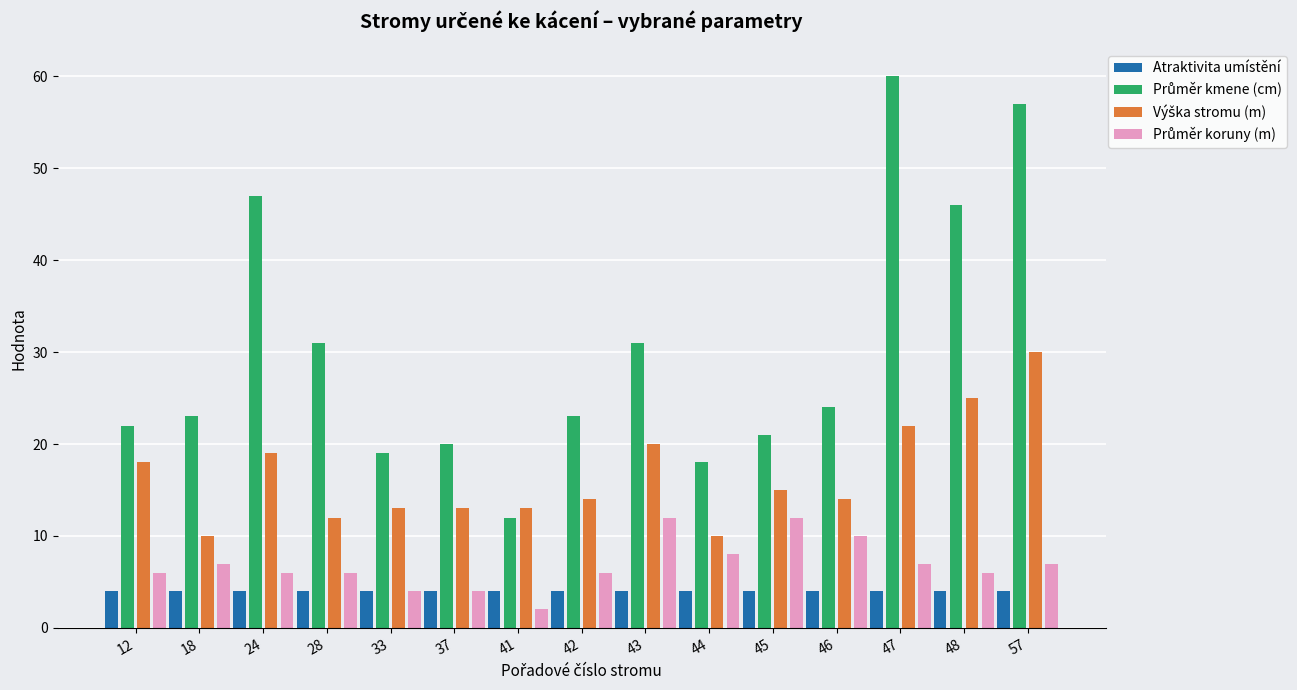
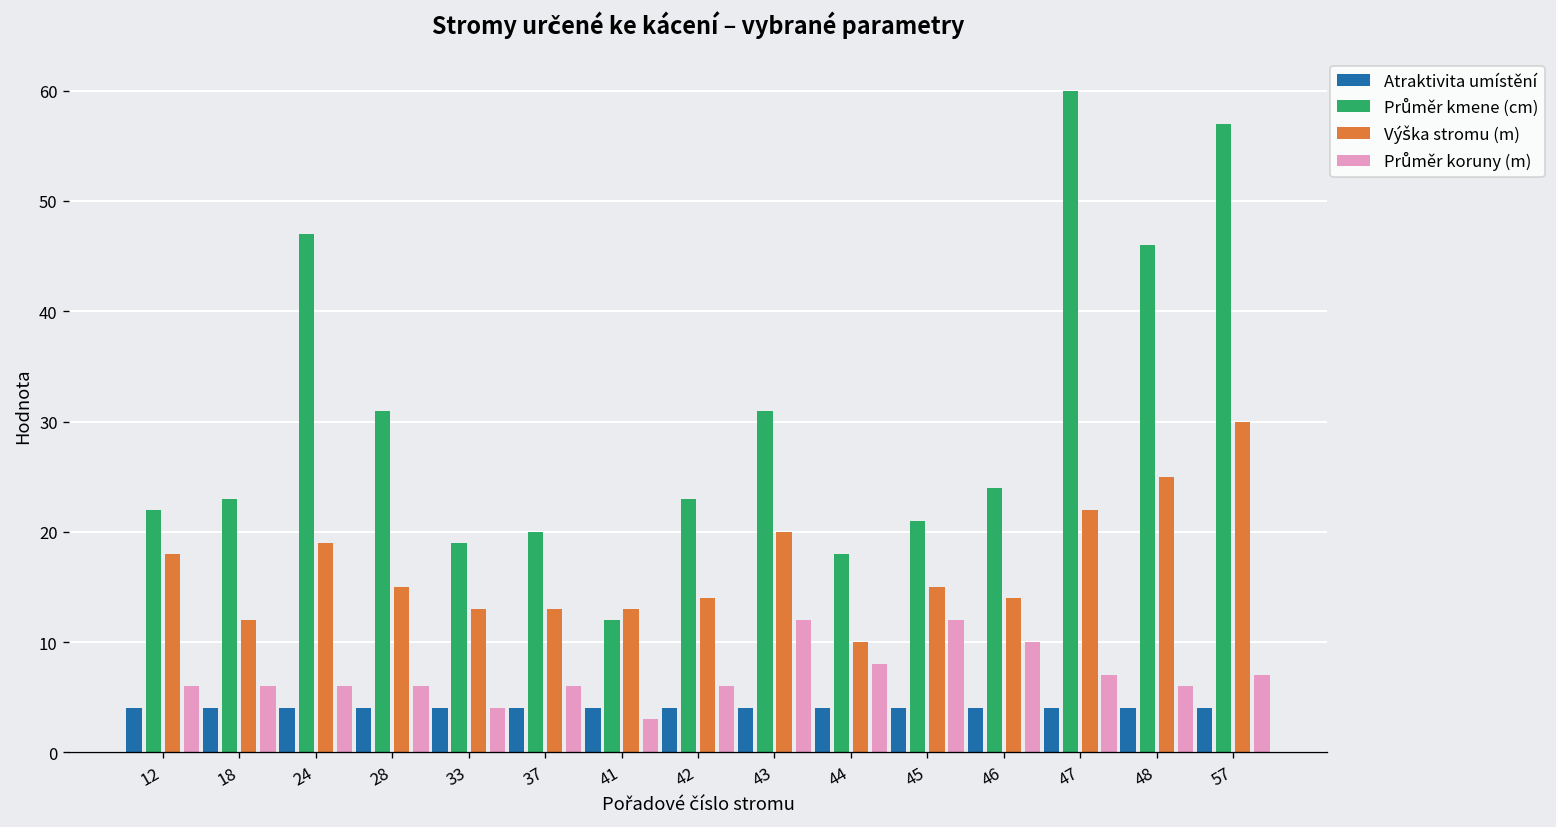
Výška stromu (m), 18: 10 -> 12
Průměr koruny (m), 18: 7 -> 6
Výška stromu (m), 28: 12 -> 15
Průměr koruny (m), 37: 4 -> 6
Průměr koruny (m), 41: 2 -> 3
